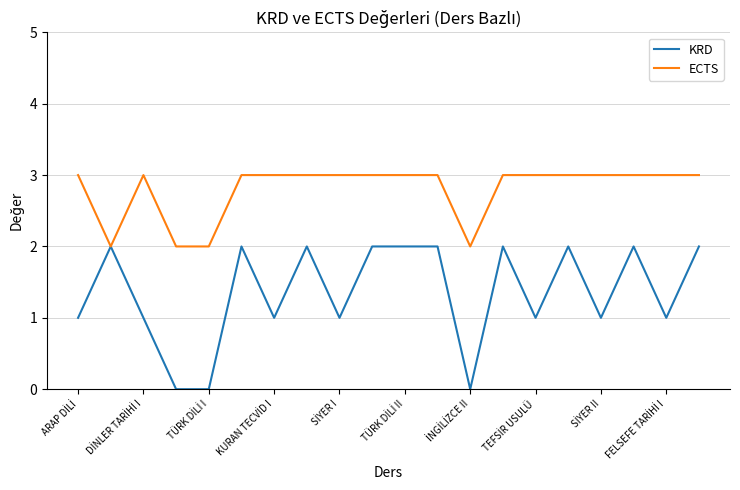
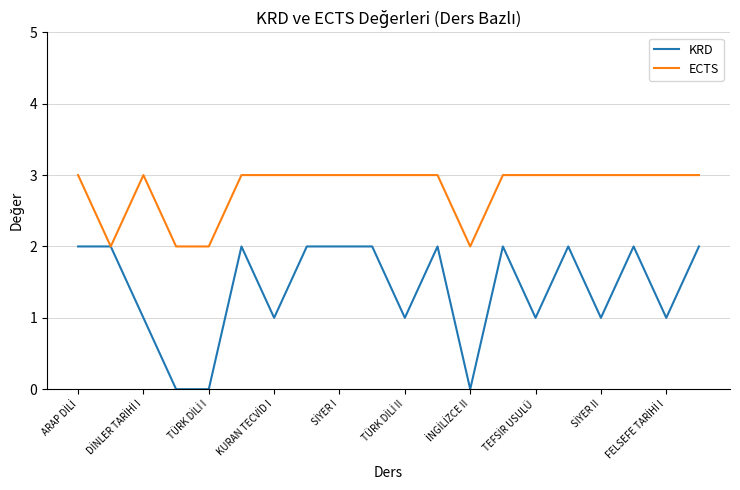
KRD, ARAP DİLİ: 1 -> 2
KRD, SİYER I: 1 -> 2
KRD, TÜRK DİLİ II: 2 -> 1
